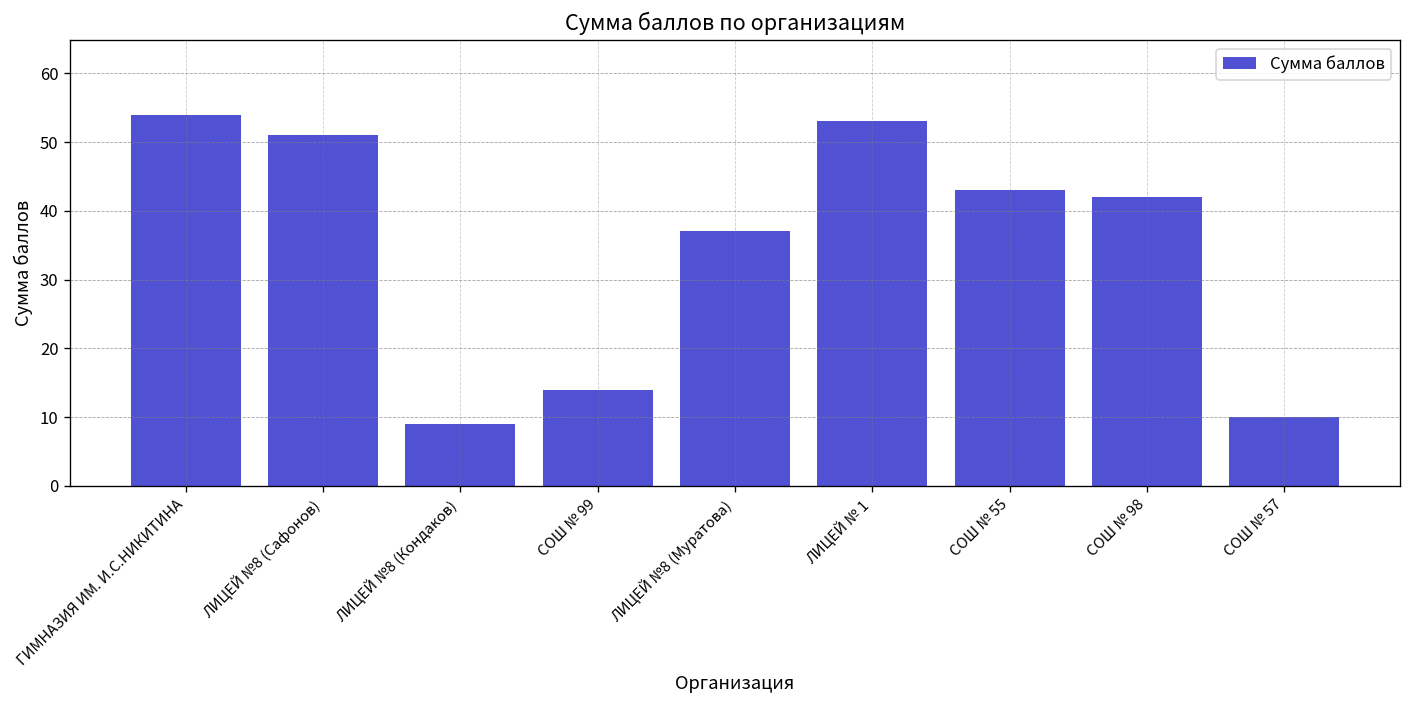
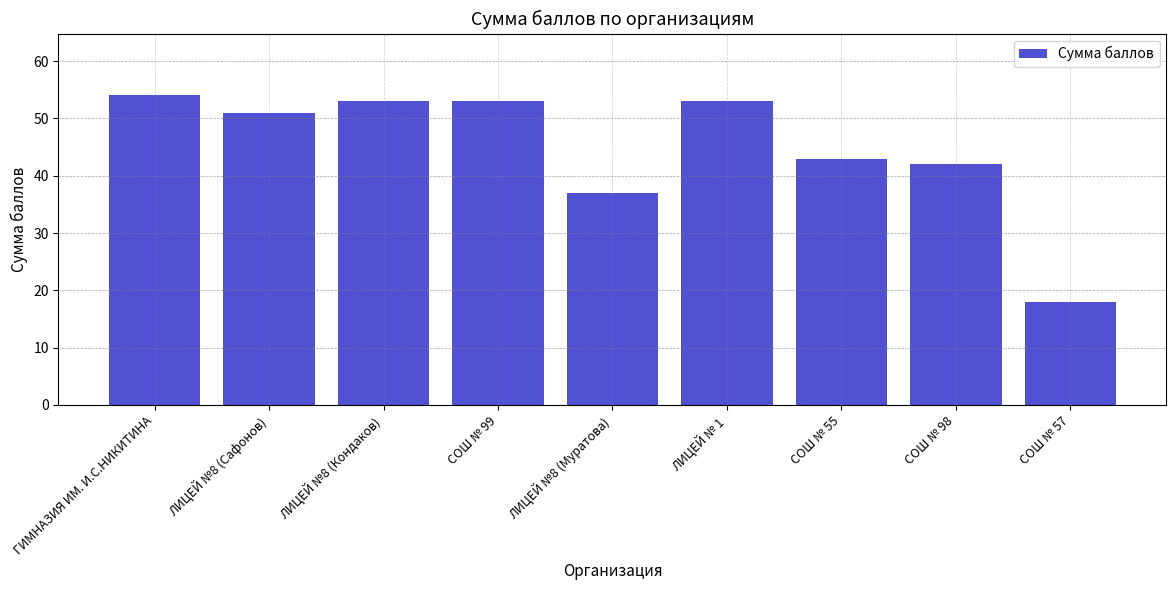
ЛИЦЕЙ №8 (Кондаков): 9 -> 53
СОШ № 99: 14 -> 53
СОШ № 57: 10 -> 18
